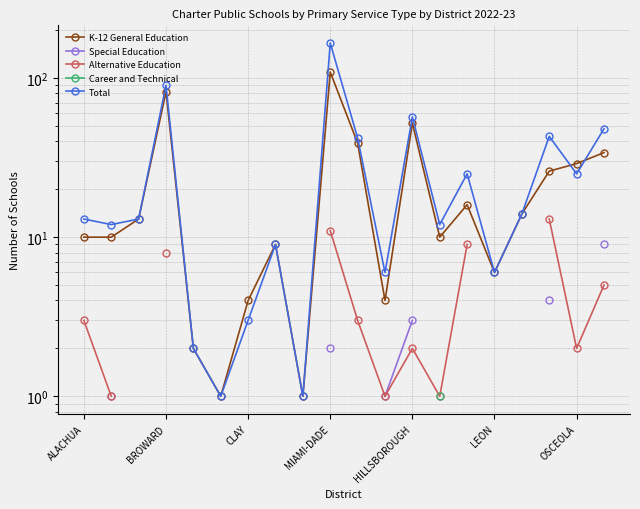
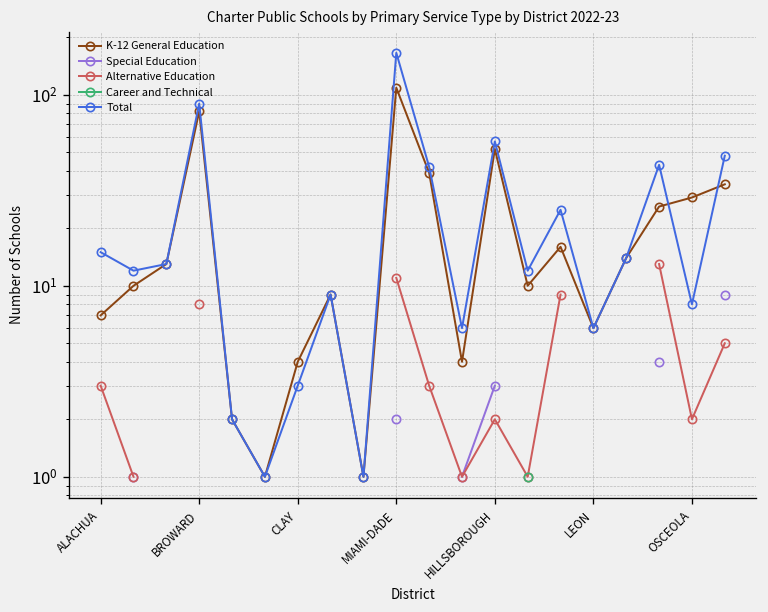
K-12 General Education, ALACHUA: 10 -> 7
Total, ALACHUA: 13 -> 15
Total, OSCEOLA: 25 -> 8
